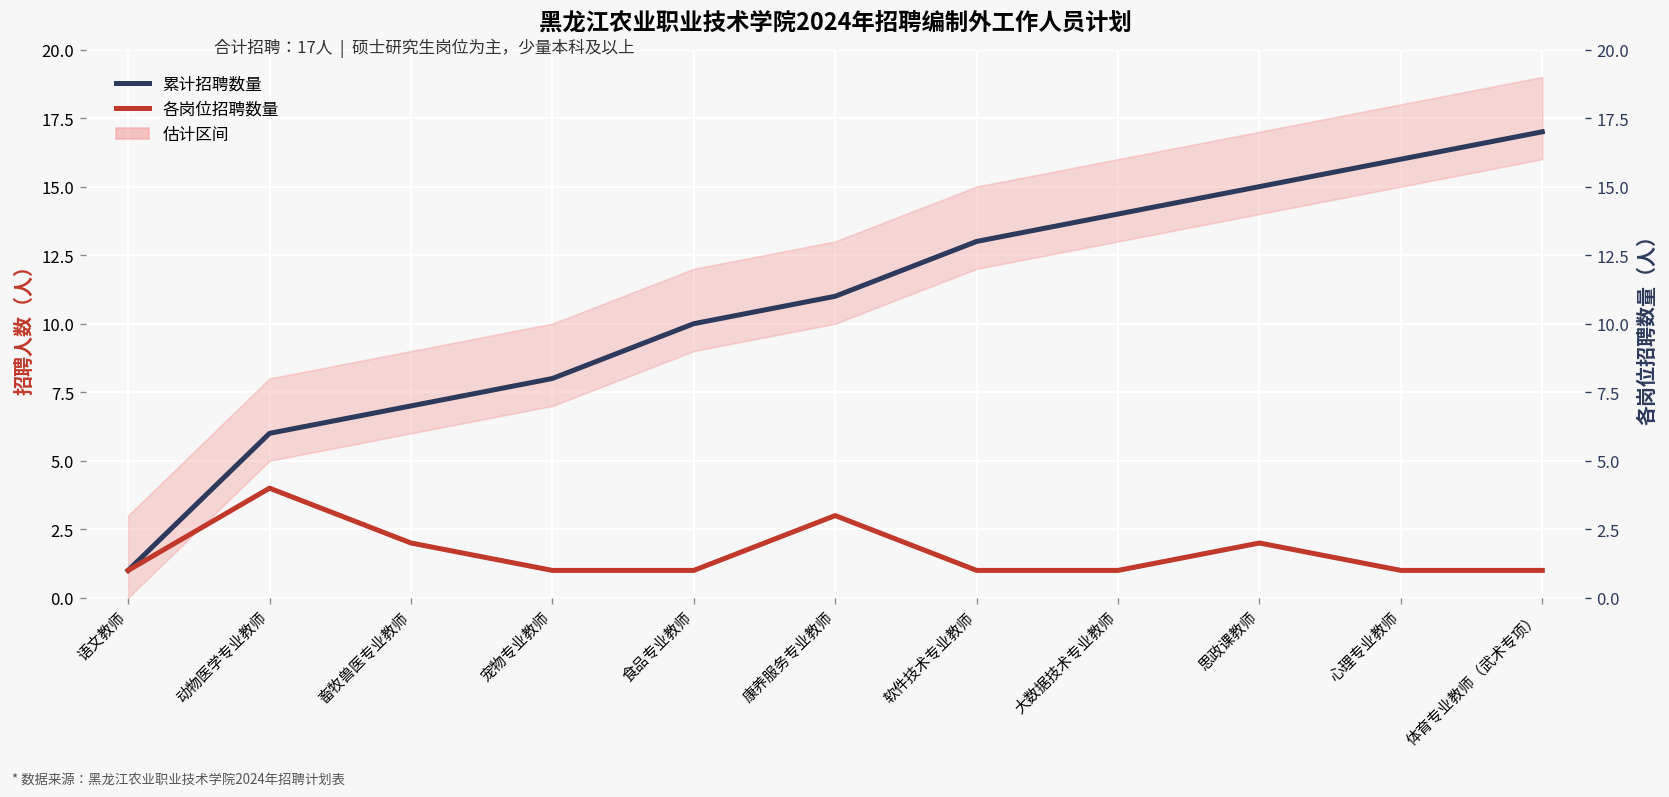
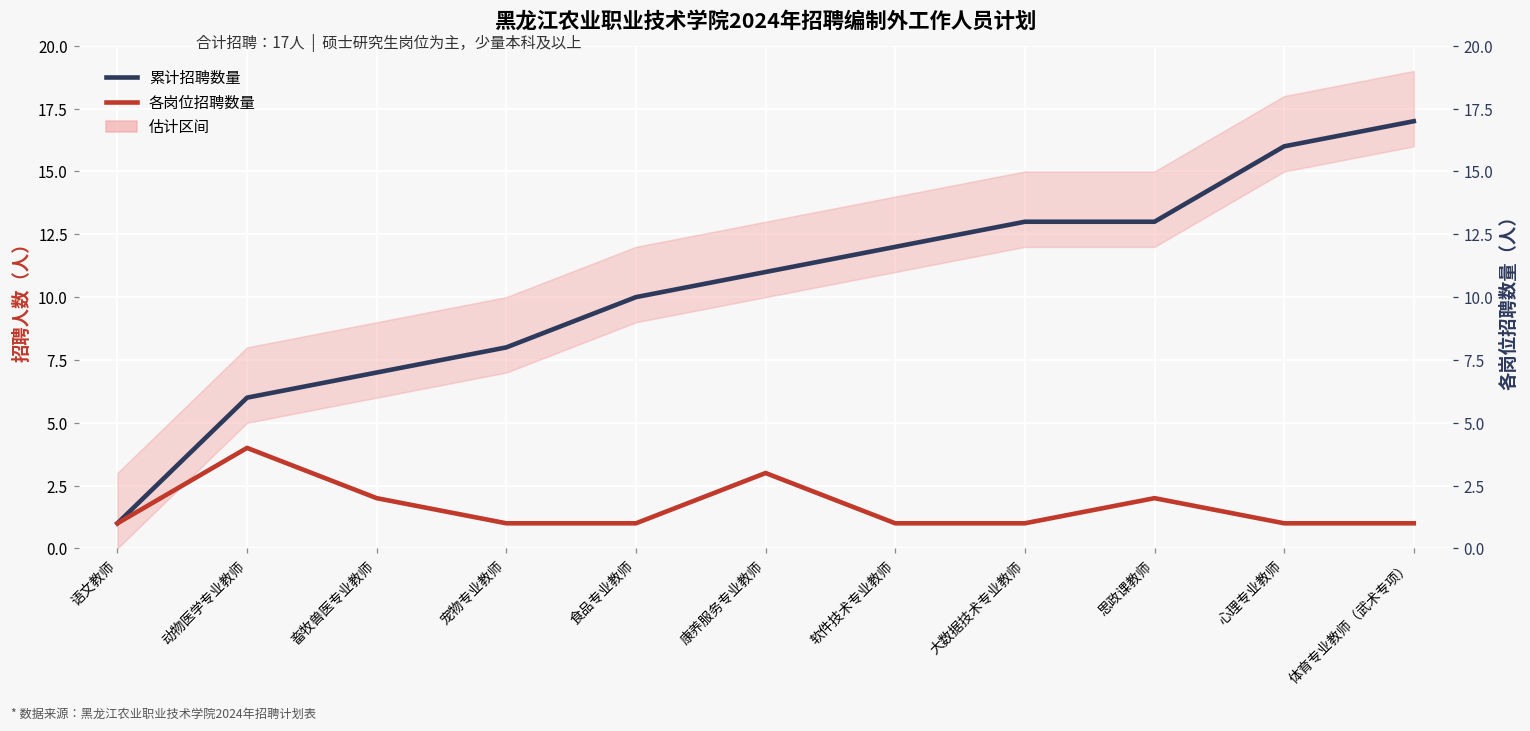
累计招聘数量, 软件技术专业教师: 13 -> 12
累计招聘数量, 大数据技术专业教师: 14 -> 13
累计招聘数量, 思政课教师: 15 -> 13
